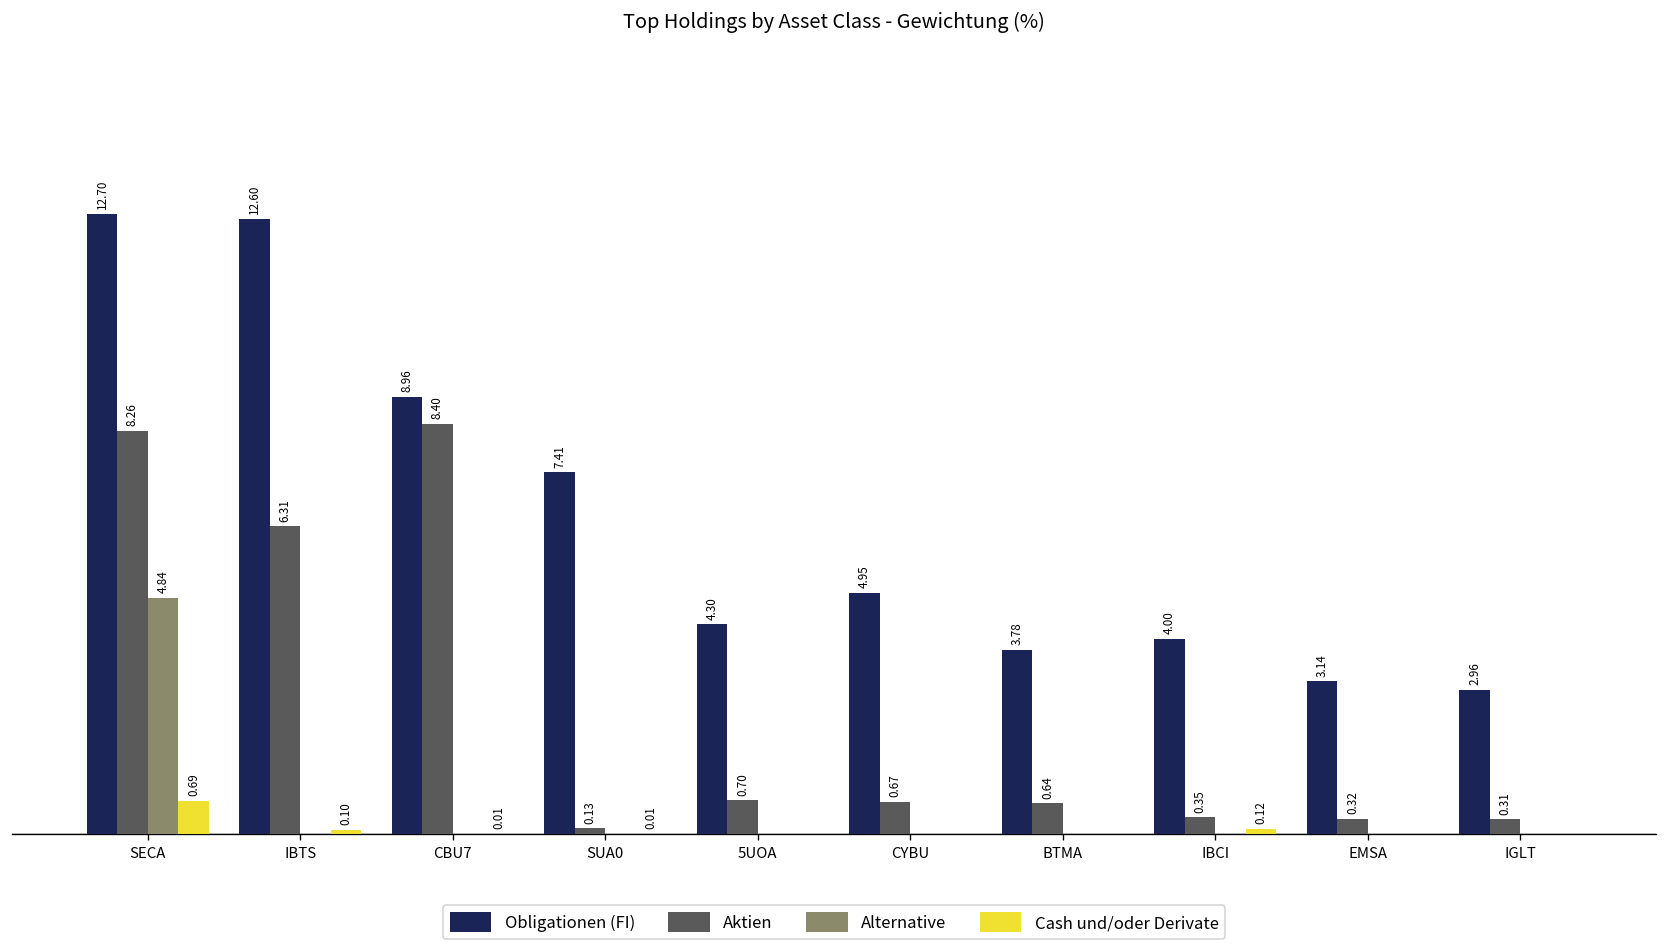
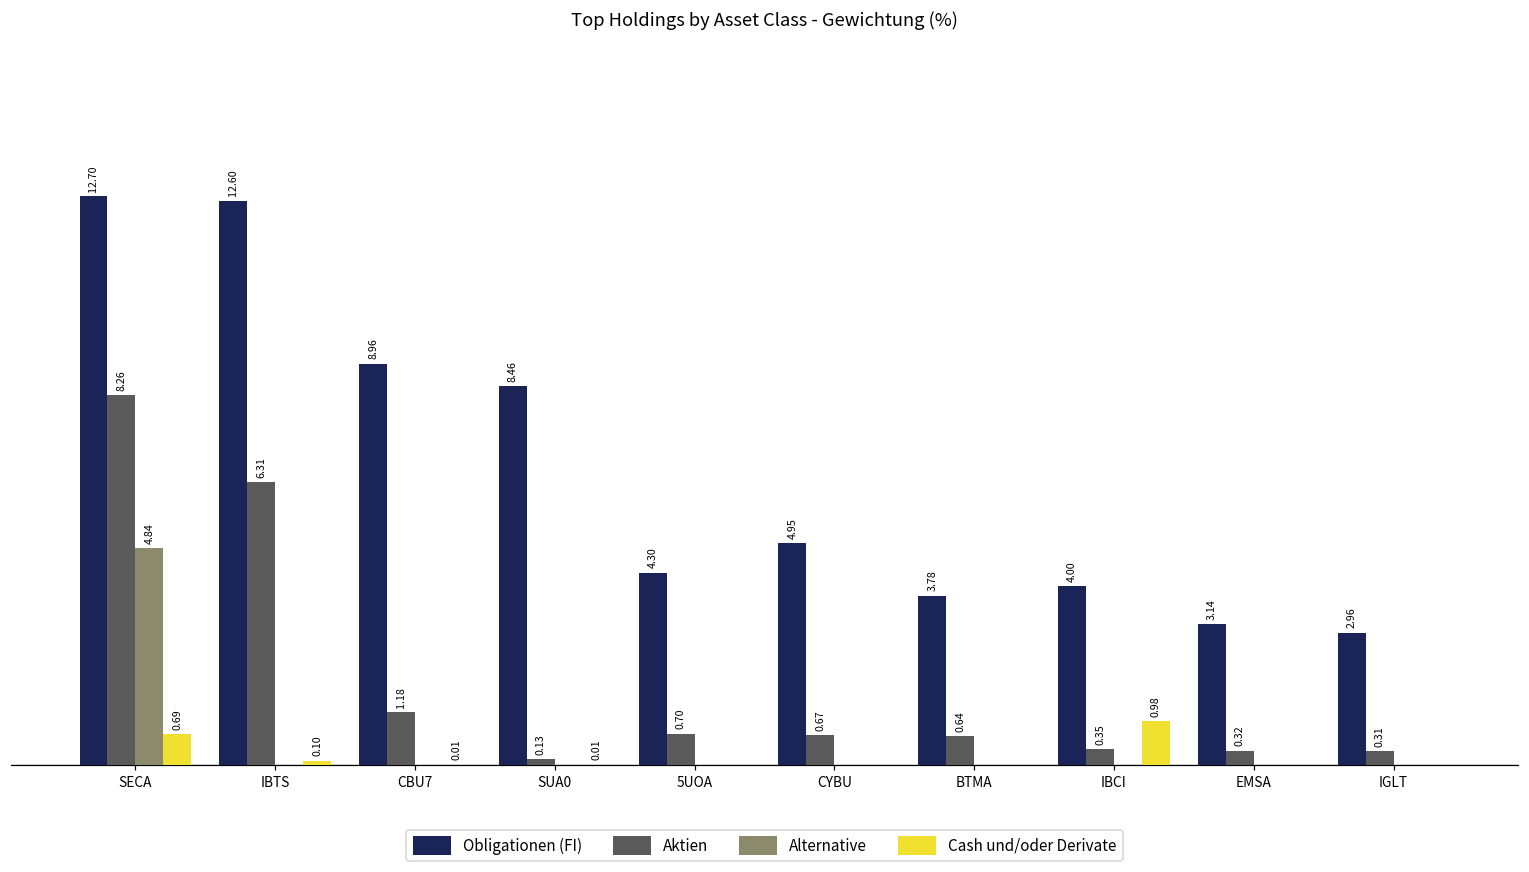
Aktien, CBU7: 8.40 -> 1.18
Obligationen (FI), SUA0: 7.41 -> 8.46
Cash und/oder Derivate, IBCI: 0.12 -> 0.98
